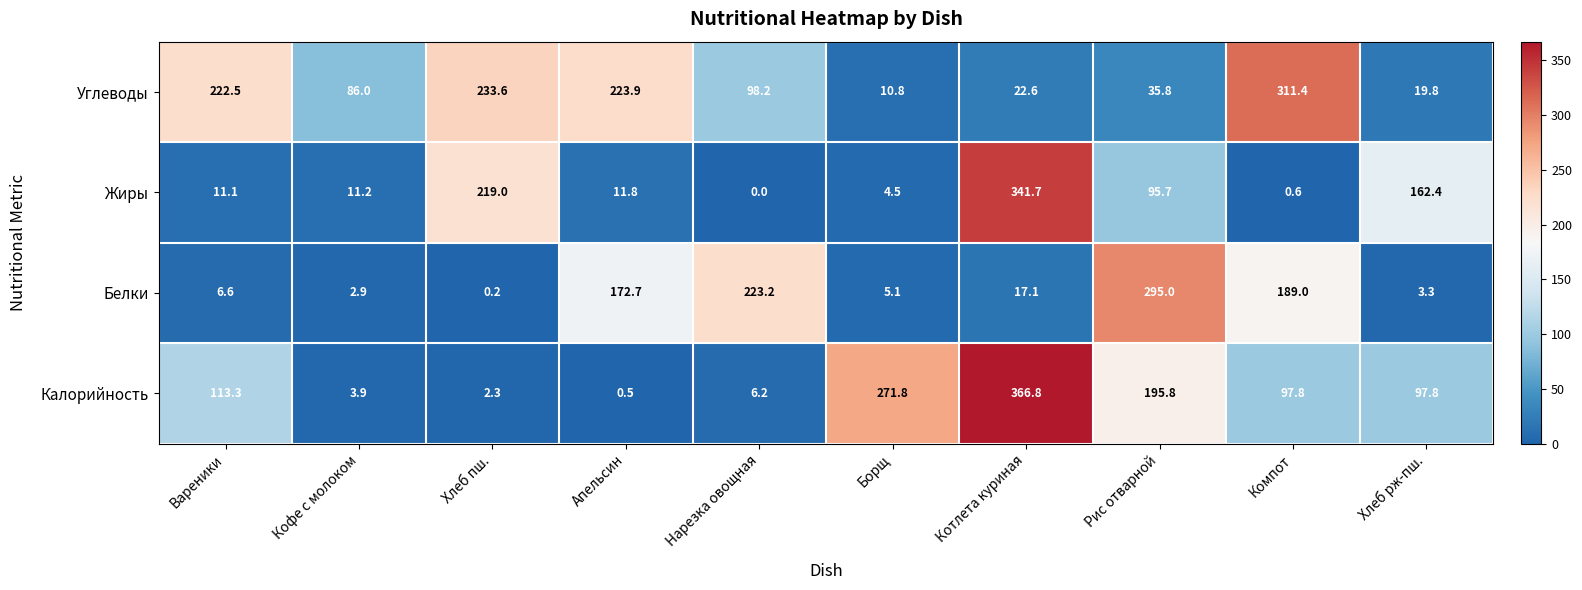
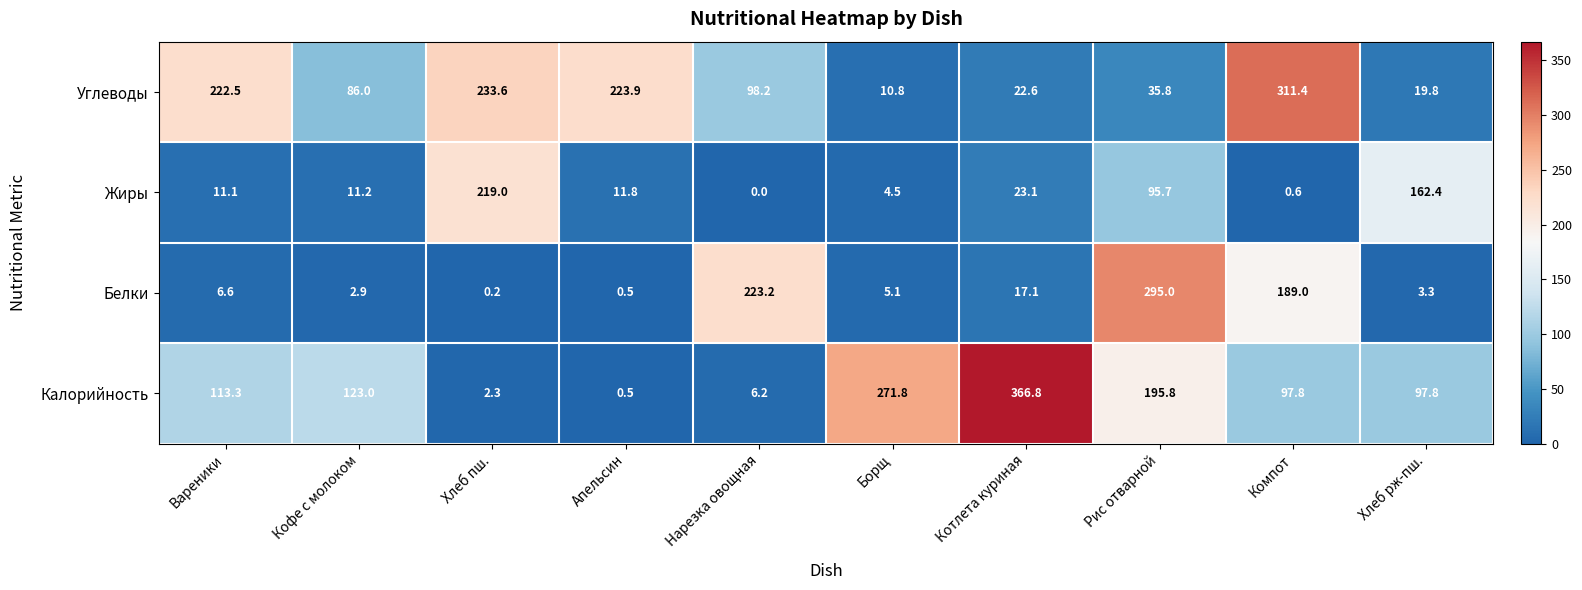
Жиры, Котлета куриная: 341.7 -> 23.1
Белки, Апельсин: 172.7 -> 0.5
Калорийность, Кофе с молоком: 3.9 -> 123.0
